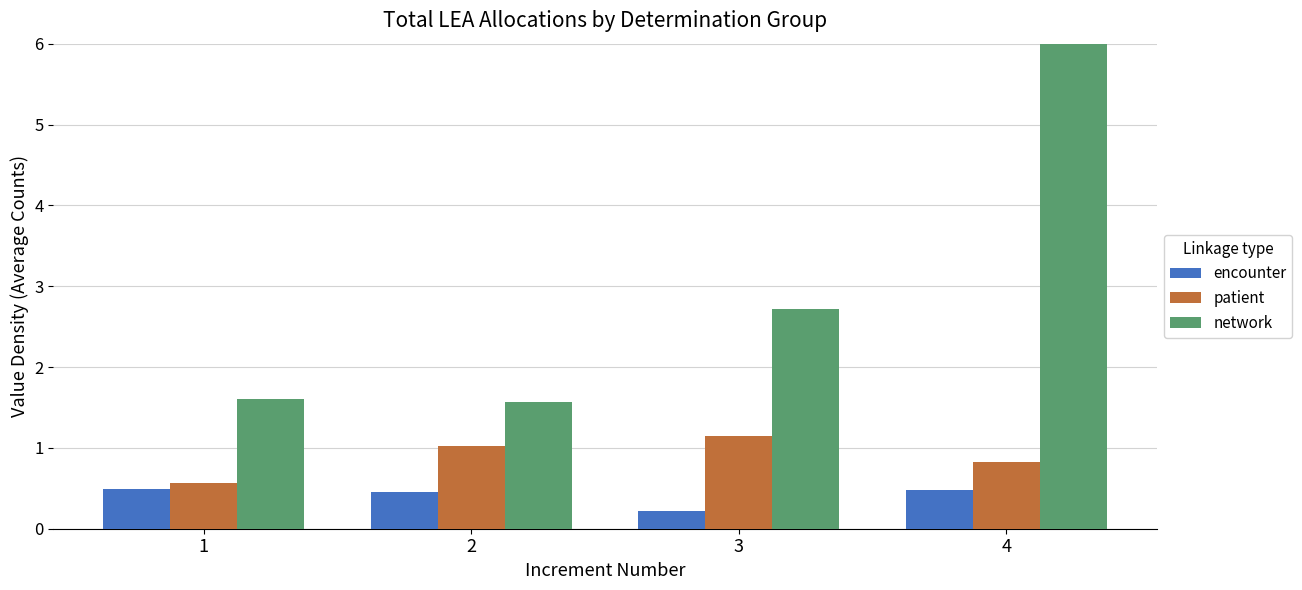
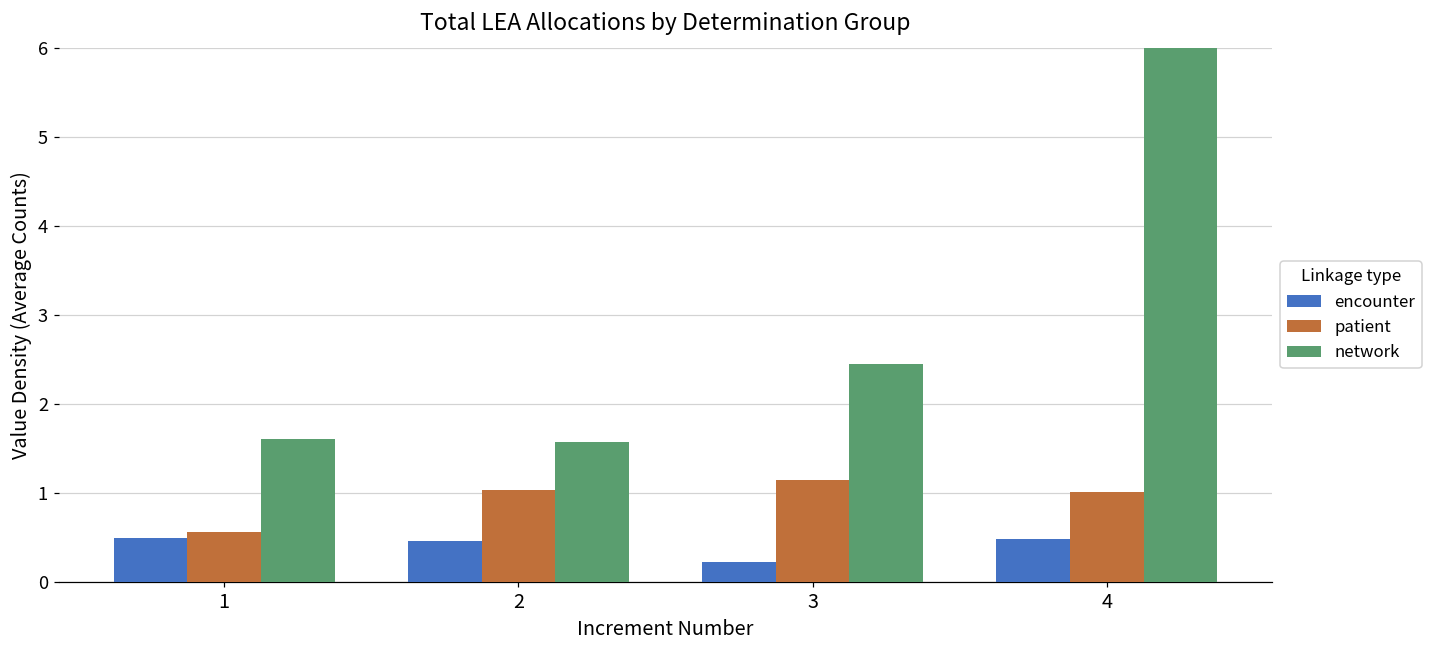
network, 3: 2.7 -> 2.4
patient, 4: 0.8 -> 1.0
